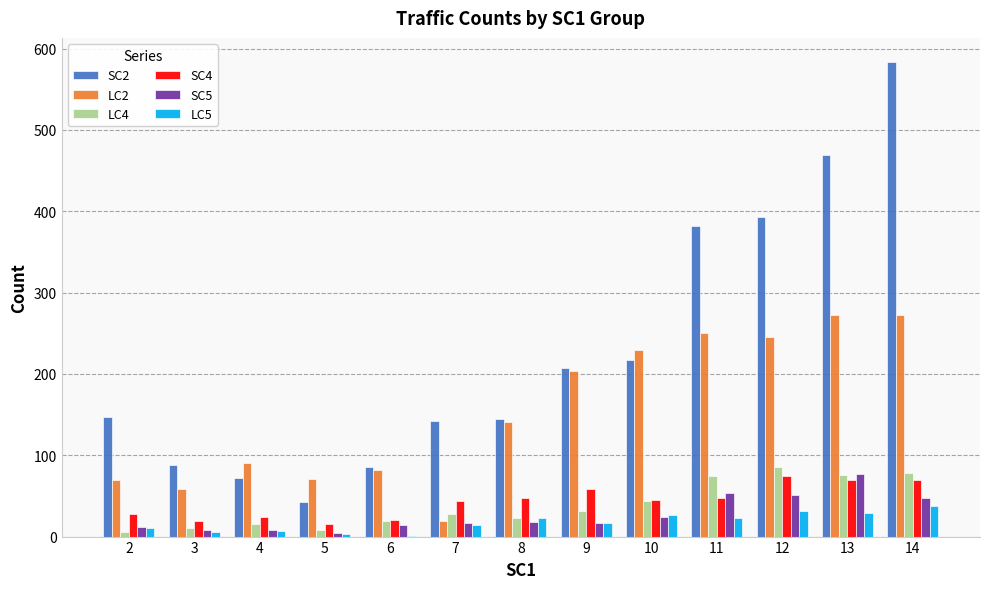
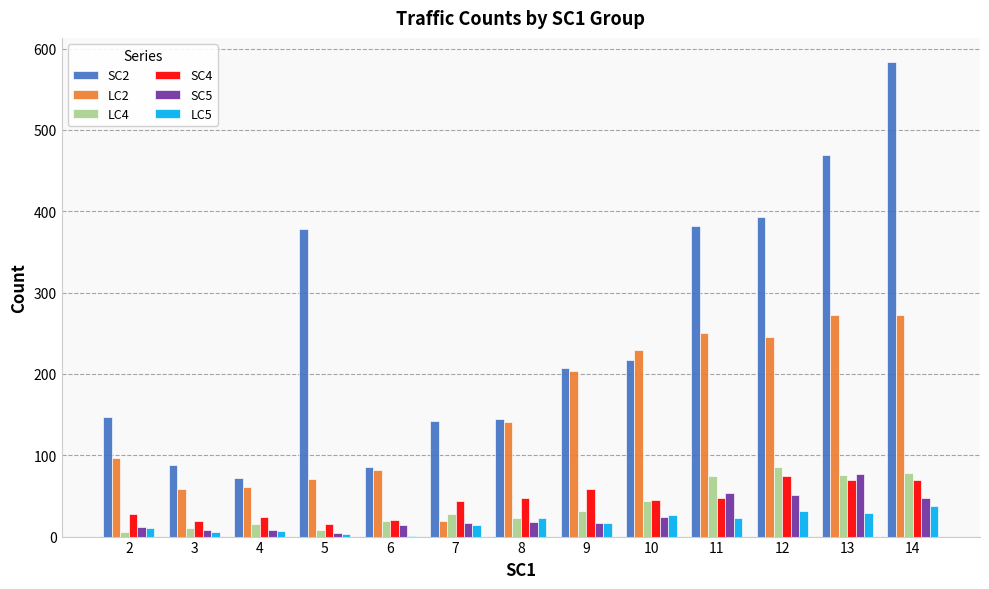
LC2, 2: 70 -> 100
LC2, 4: 90 -> 60
SC2, 5: 40 -> 380
